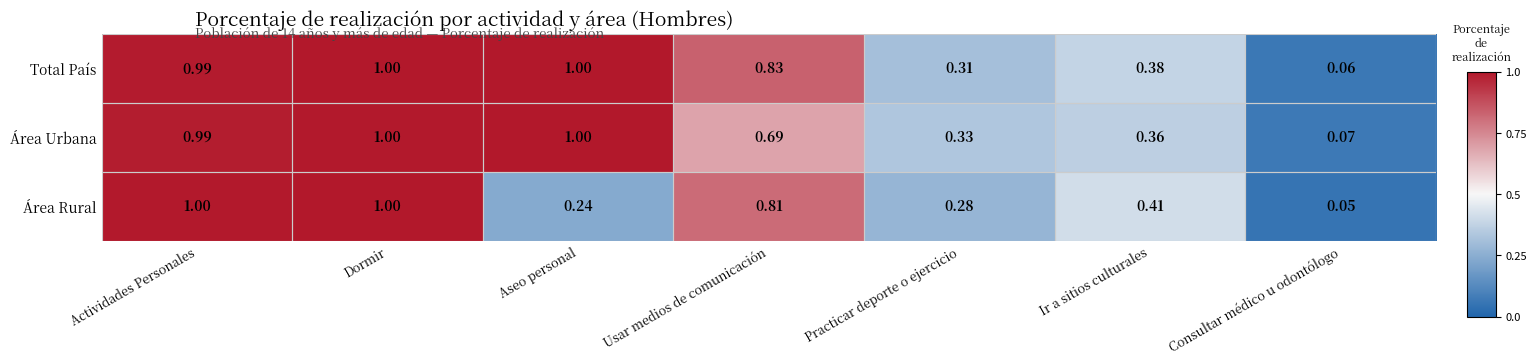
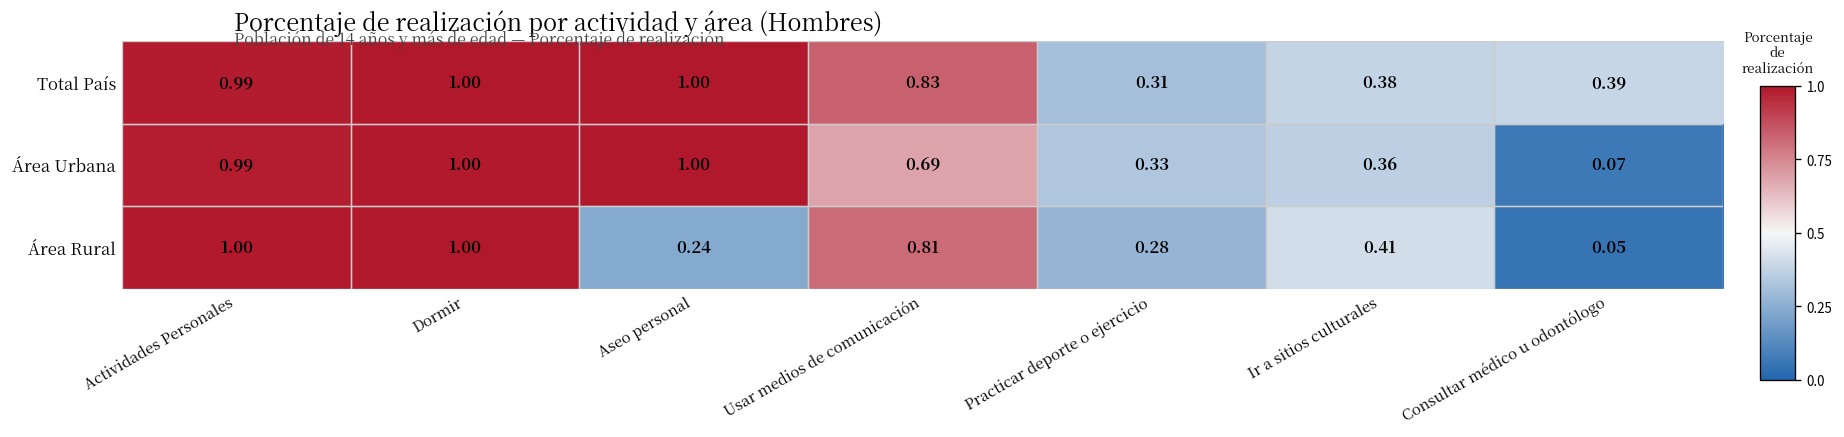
Total País, Consultar médico u odontólogo: 0.06 -> 0.39
